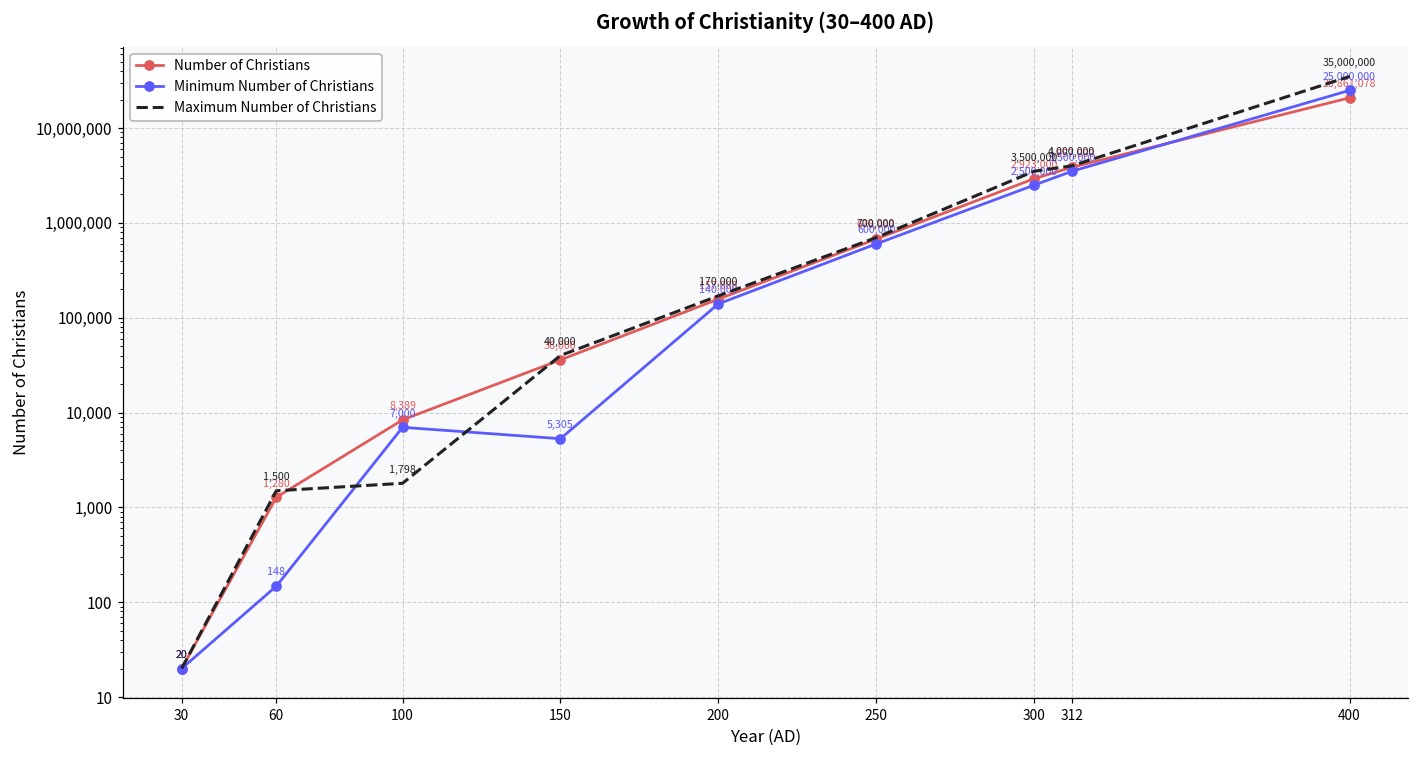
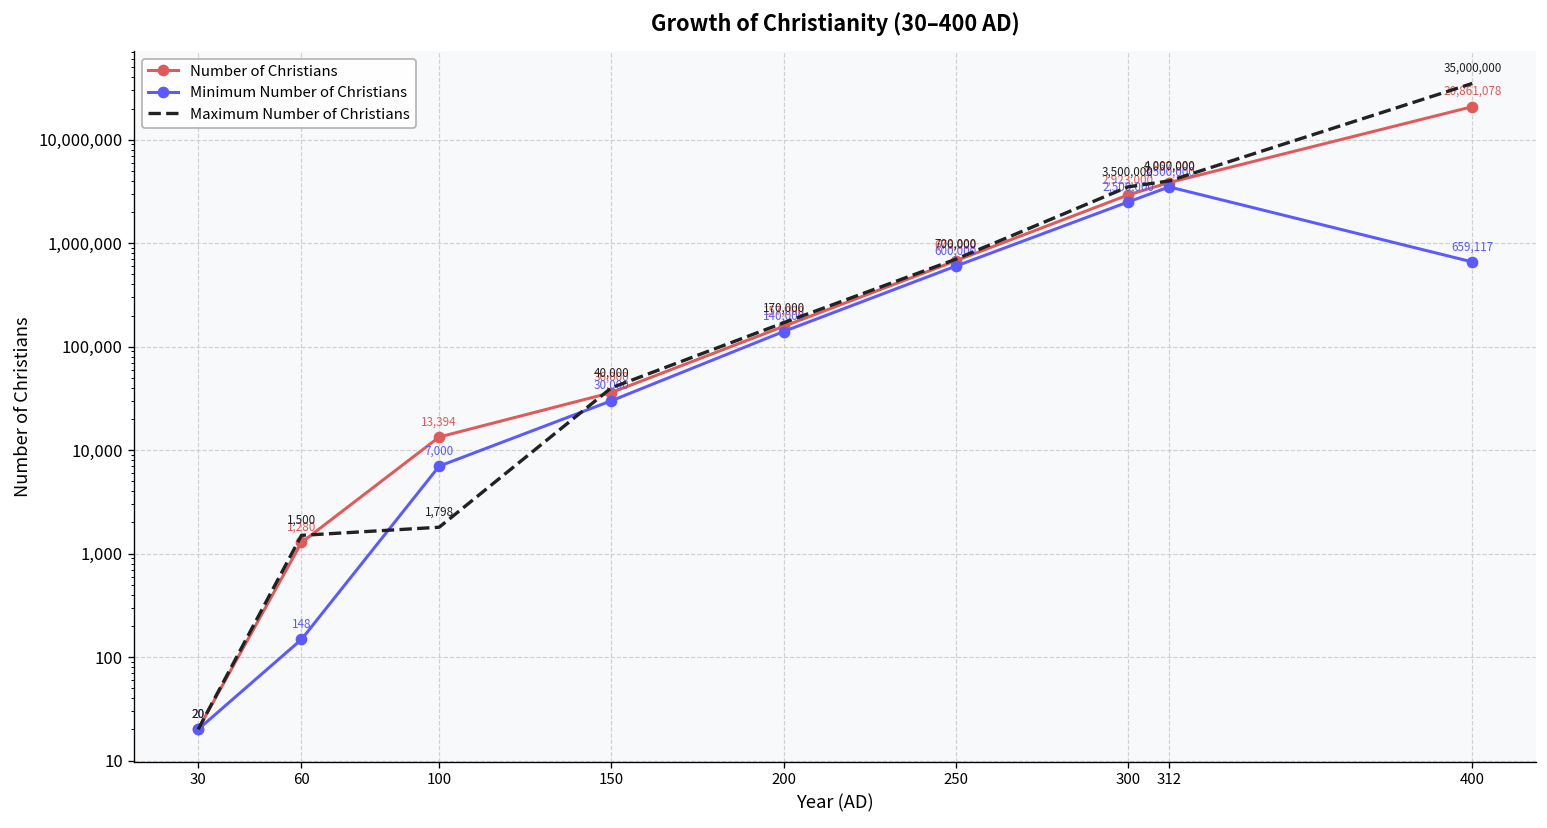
Number of Christians, 100: 8,389 -> 13,394
Minimum Number of Christians, 150: 5,305 -> 30,000
Minimum Number of Christians, 400: 25,000,000 -> 659,117
